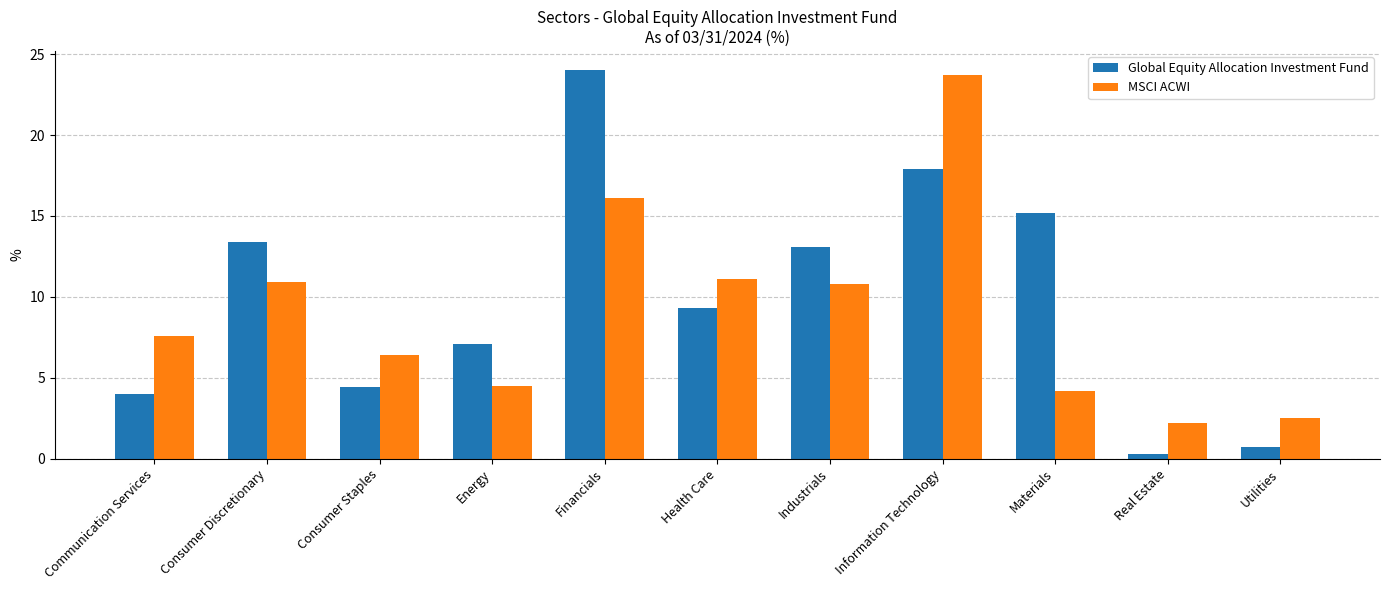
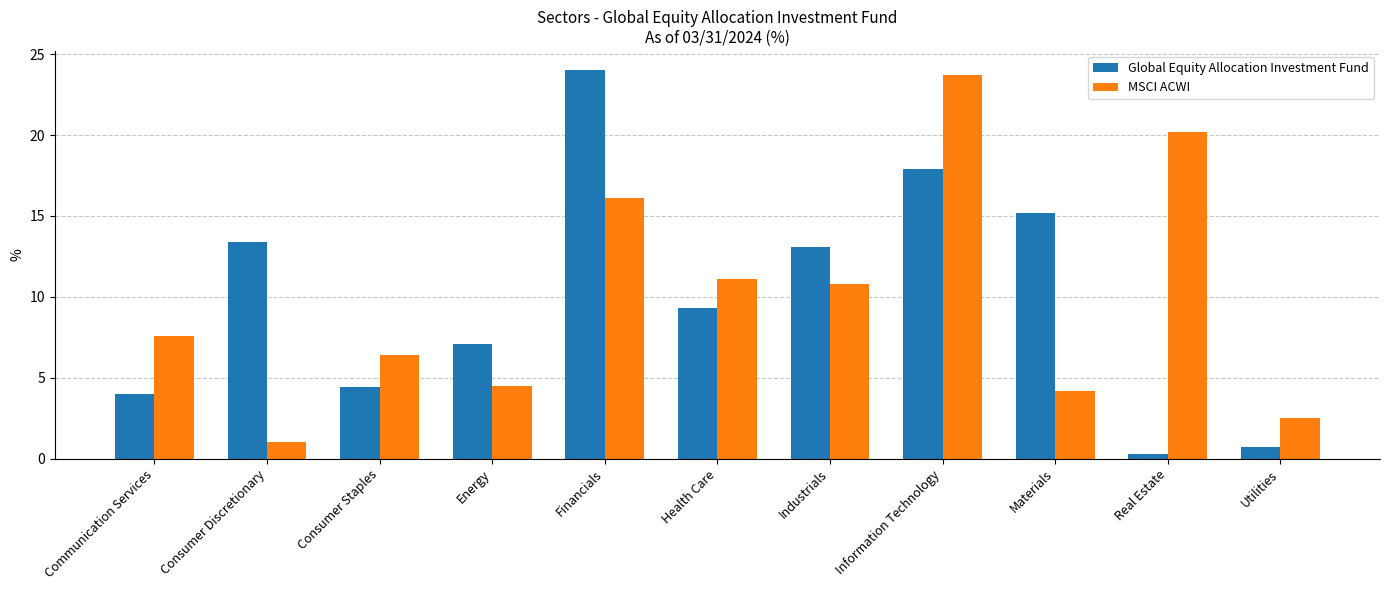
MSCI ACWI, Consumer Discretionary: 10.9 -> 1.0
MSCI ACWI, Real Estate: 2.2 -> 20.2
